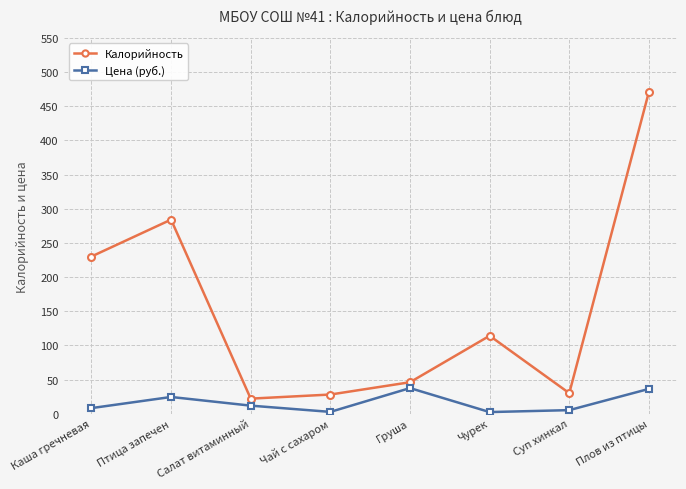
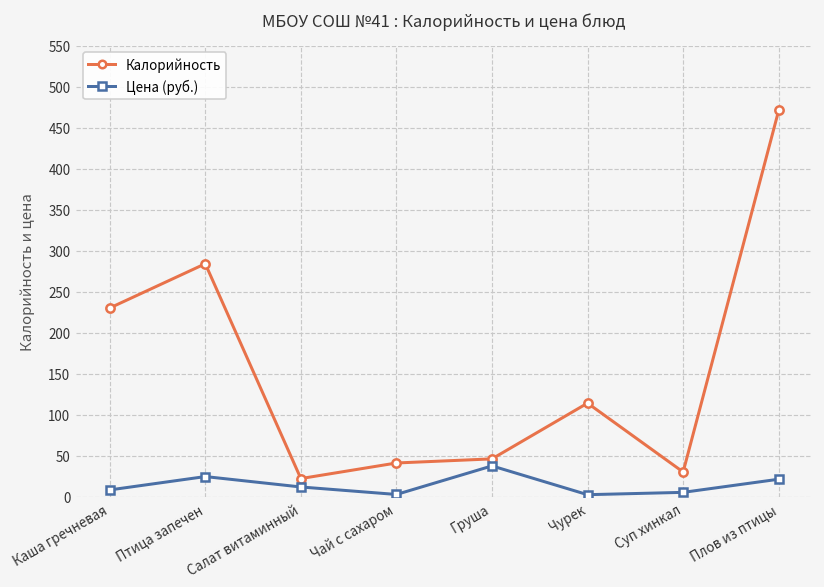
Калорийность, Чай с сахаром: 30 -> 40
Цена (руб.), Плов из птицы: 40 -> 20
